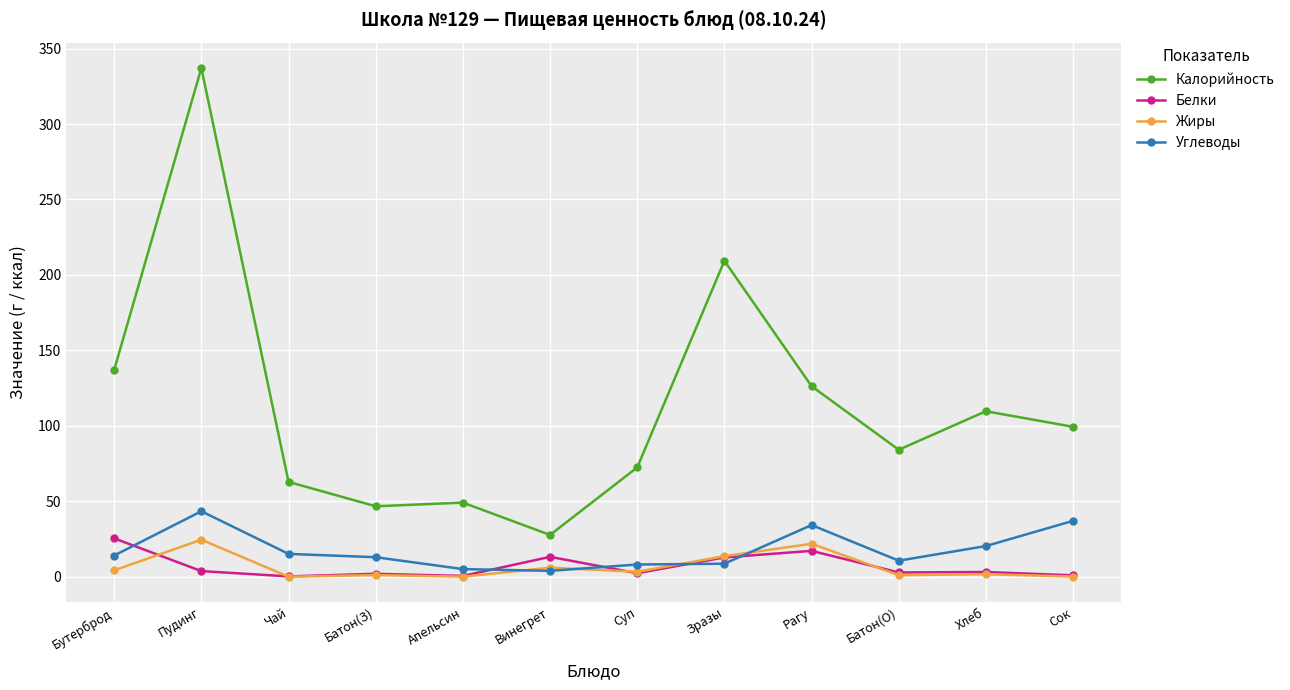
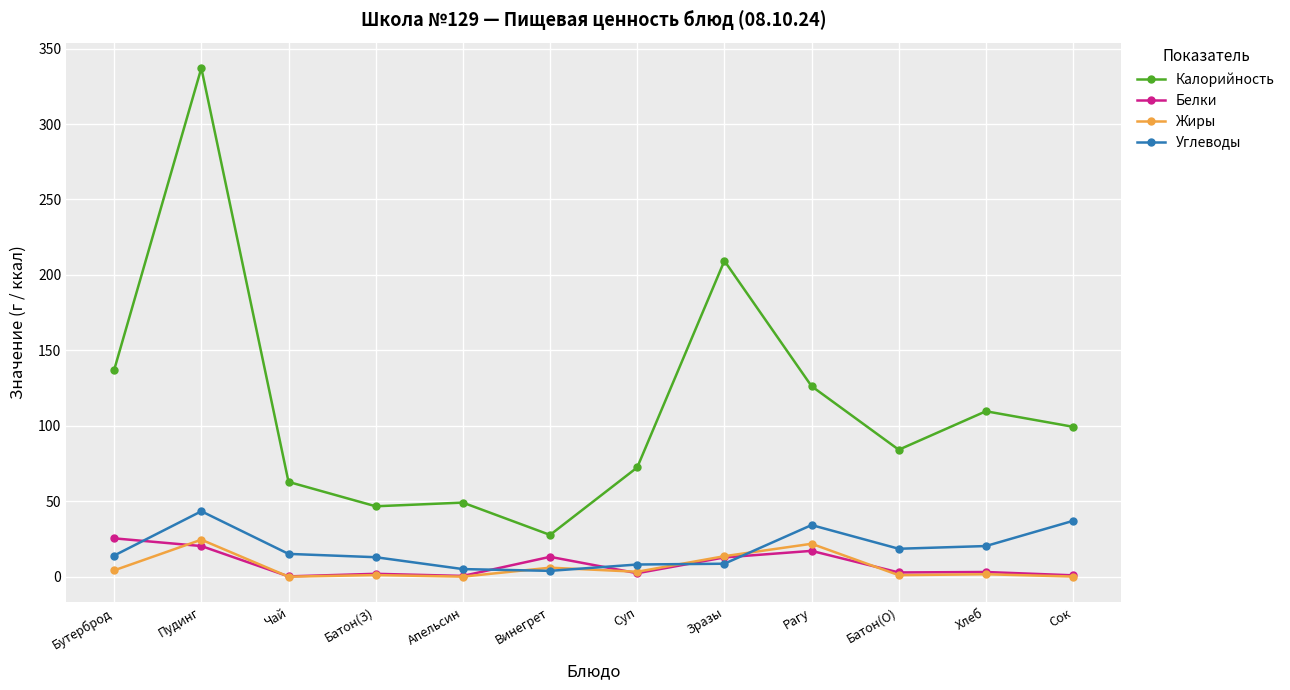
Белки, Пудинг: 4 -> 20
Углеводы, Батон(О): 11 -> 19
